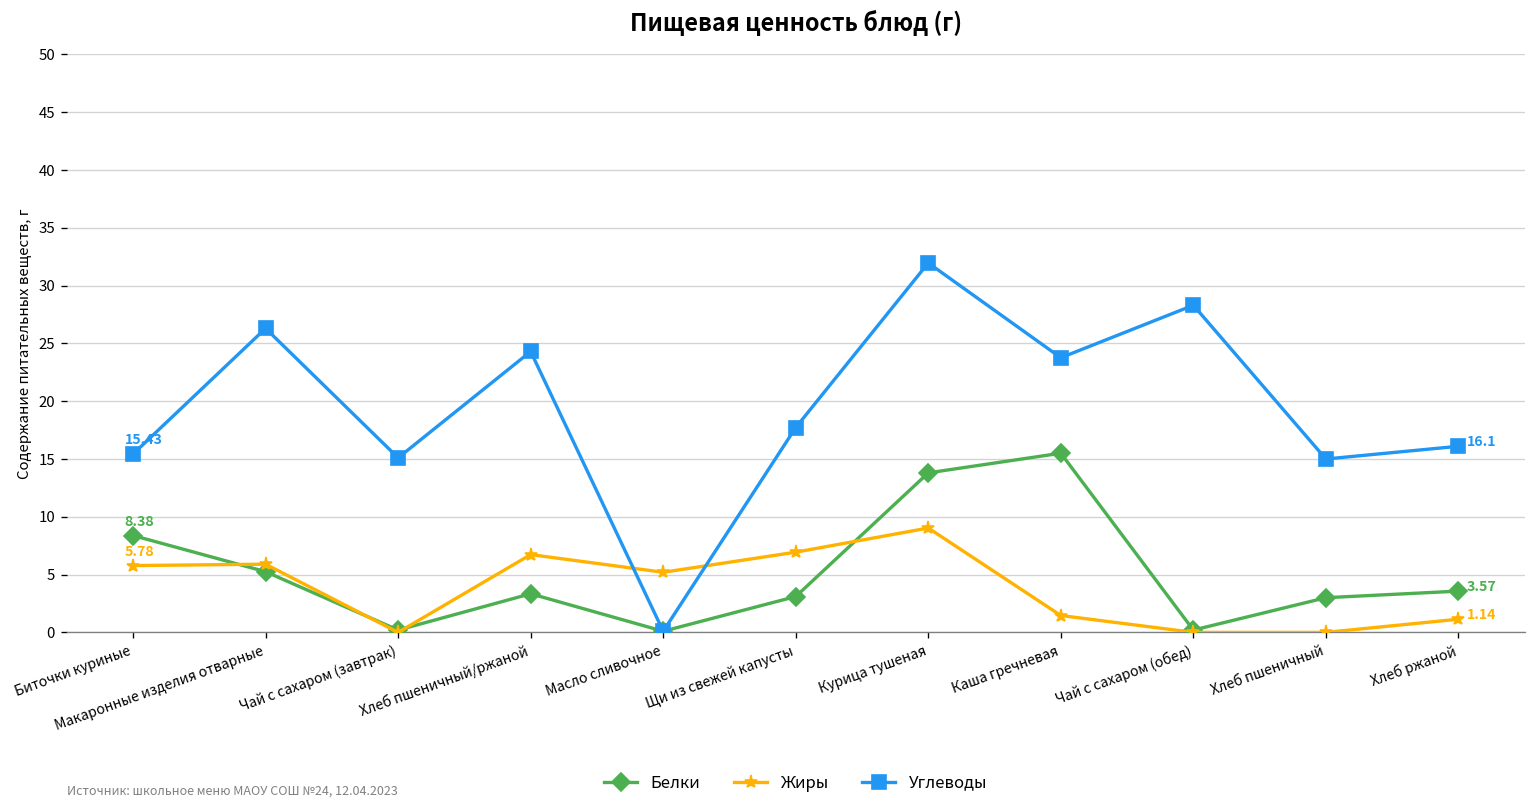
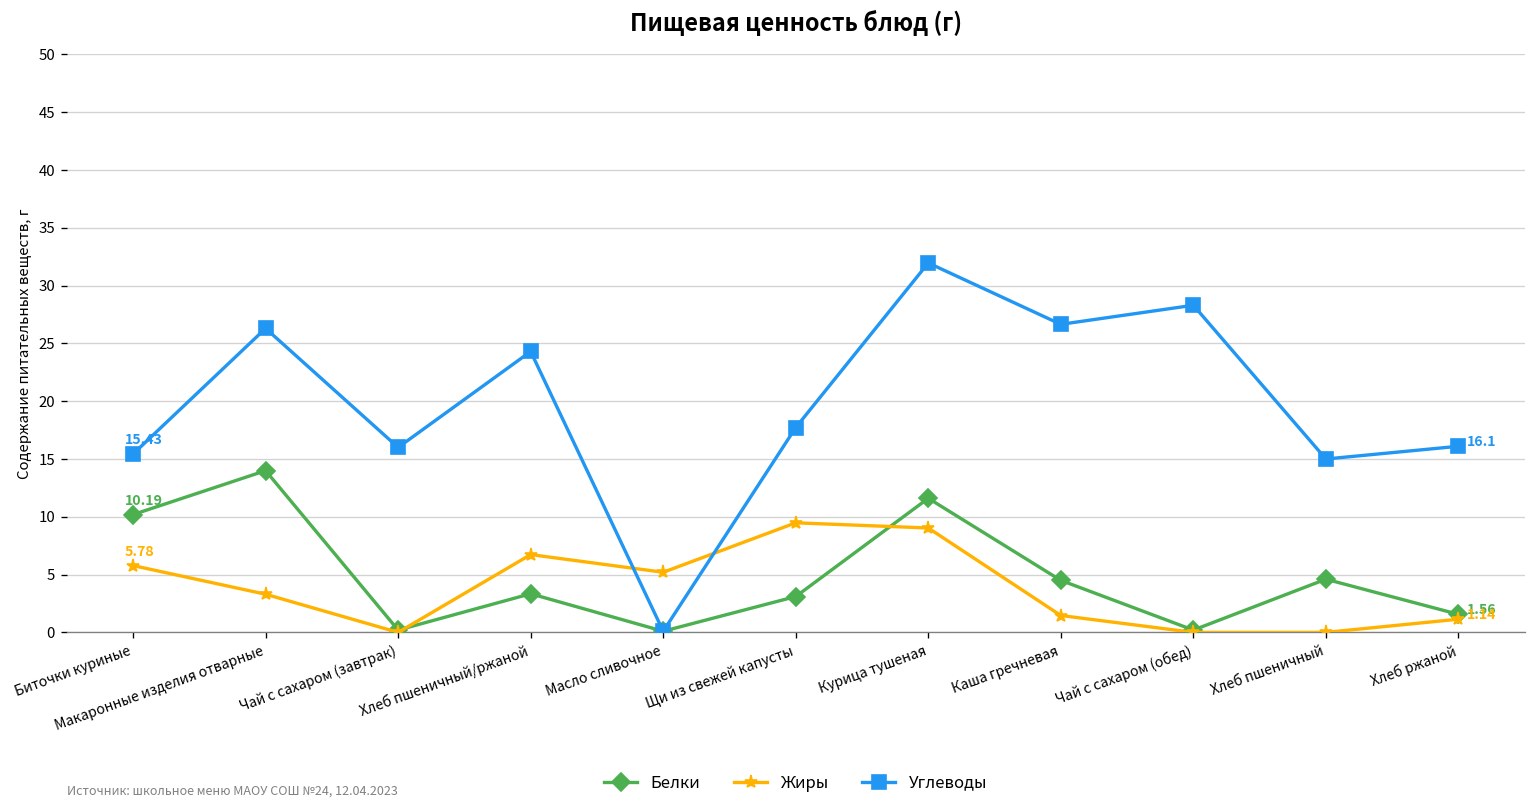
Белки, Биточки куриные: 8.38 -> 10.19
Белки, Макаронные изделия отварные: 5 -> 14
Жиры, Макаронные изделия отварные: 6 -> 3
Углеводы, Чай с сахаром (завтрак): 15 -> 16
Жиры, Щи из свежей капусты: 7 -> 9
Белки, Курица тушеная: 14 -> 12
Белки, Каша гречневая: 16 -> 5
Углеводы, Каша гречневая: 24 -> 27
Белки, Хлеб пшеничный: 3 -> 5
Белки, Хлеб ржаной: 3.57 -> 1.56
